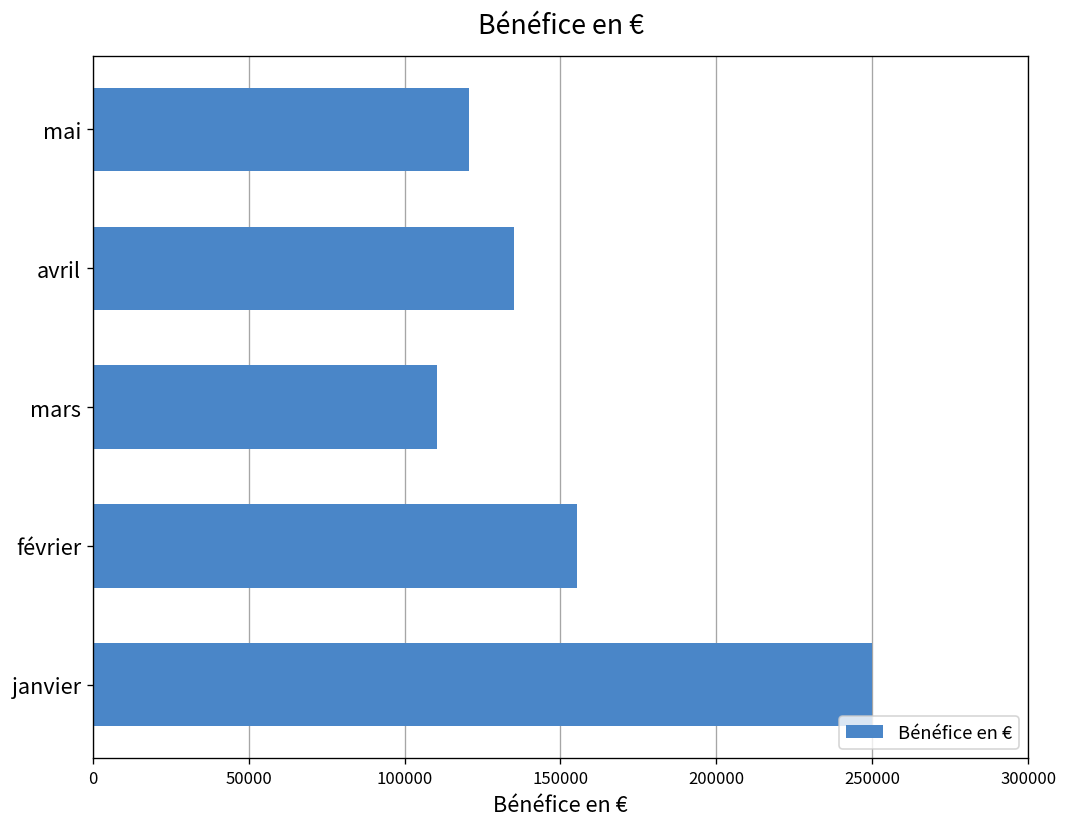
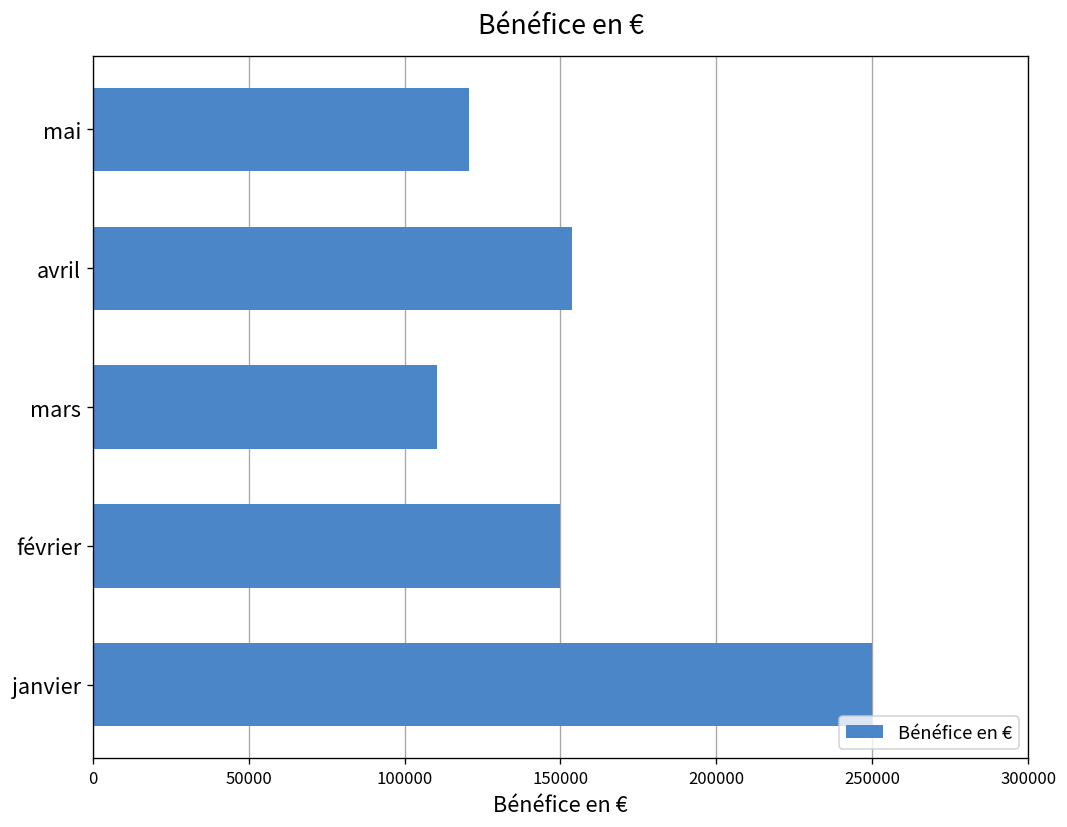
avril: 135000 -> 154000
février: 155000 -> 150000
